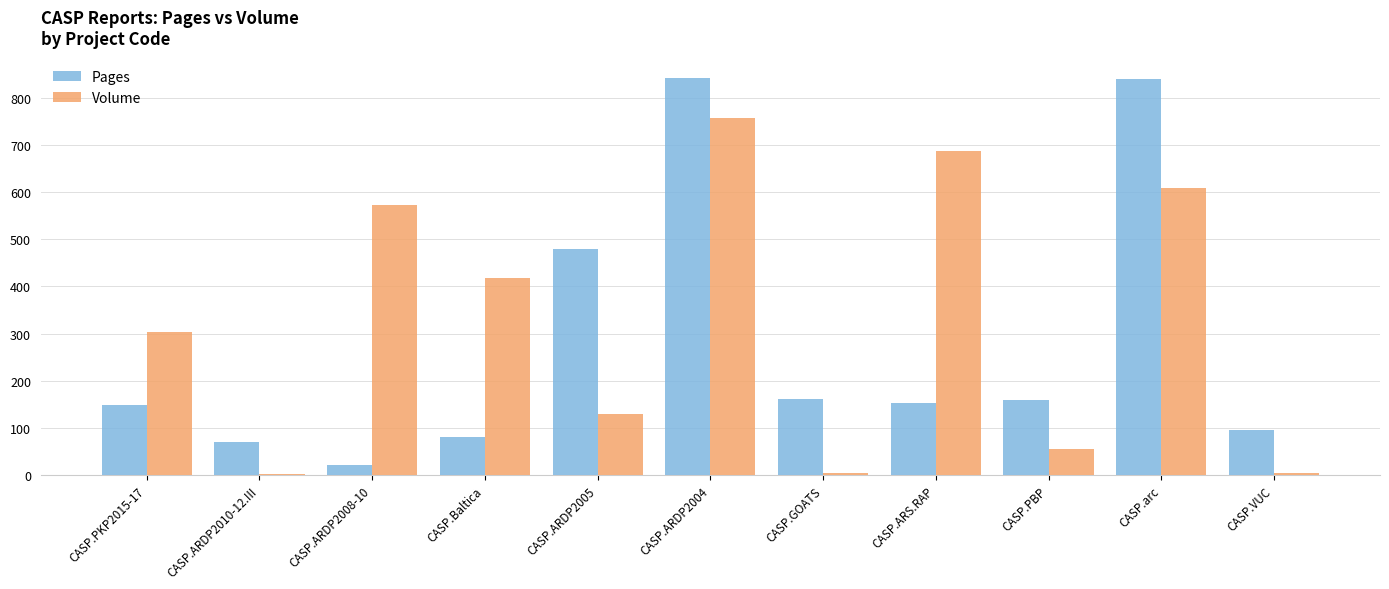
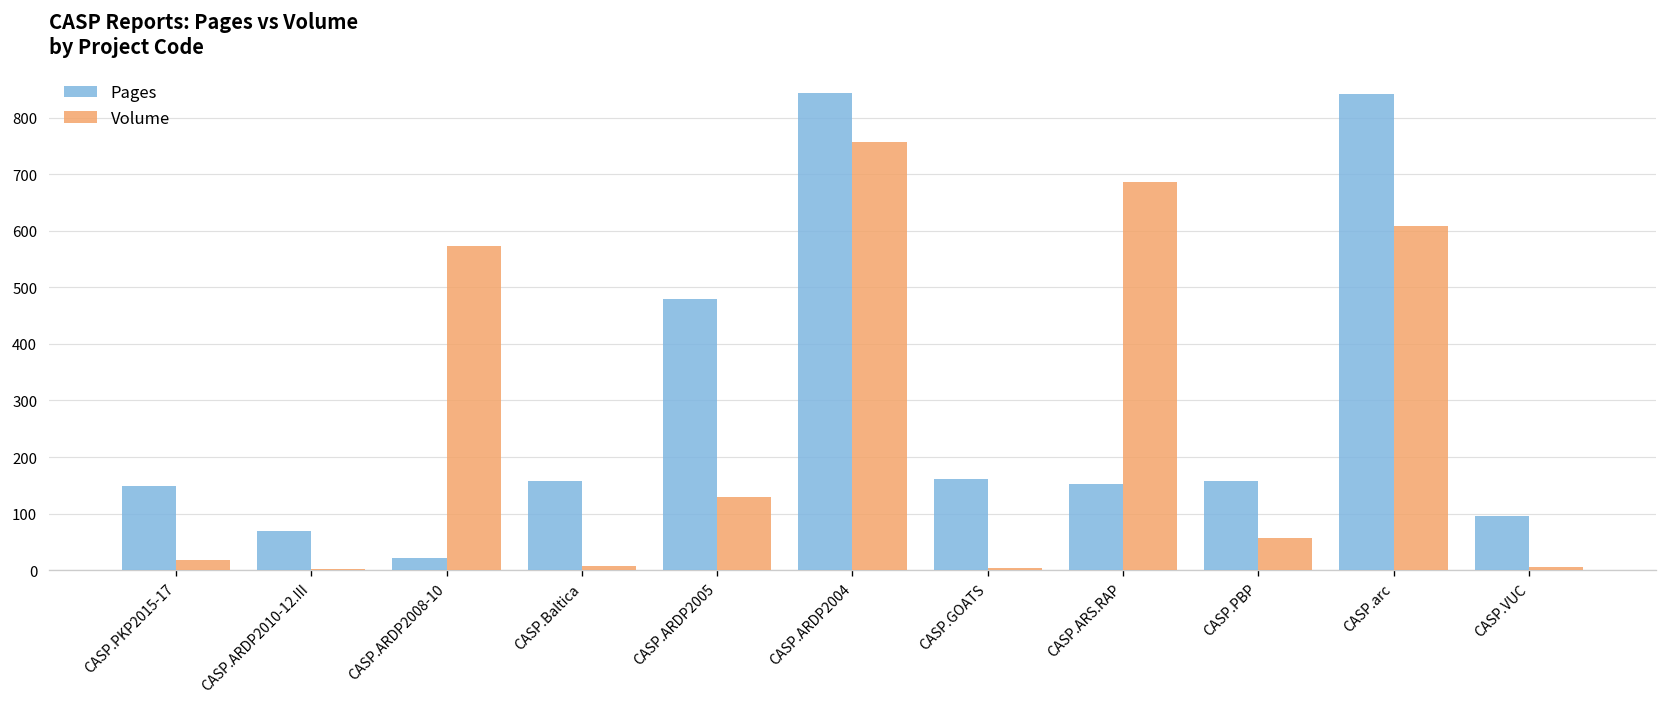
Volume, CASP.PKP2015-17: 300 -> 20
Pages, CASP.Baltica: 80 -> 160
Volume, CASP.Baltica: 420 -> 10
